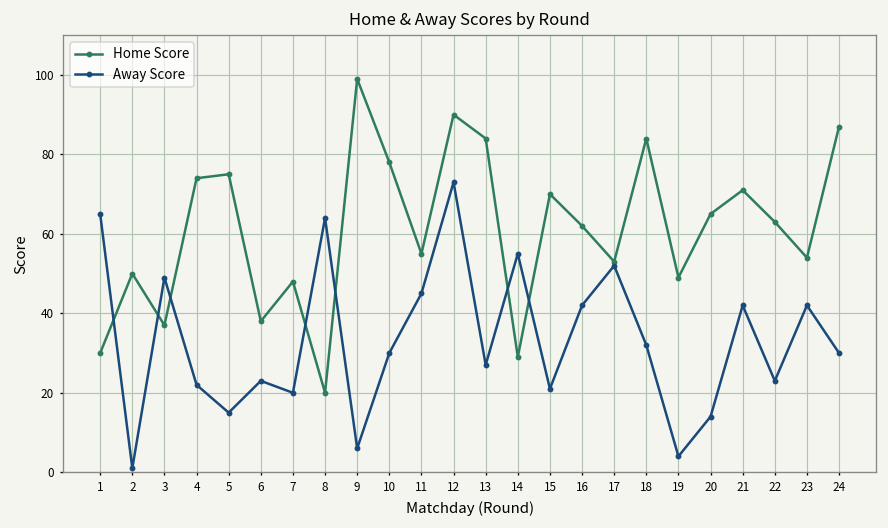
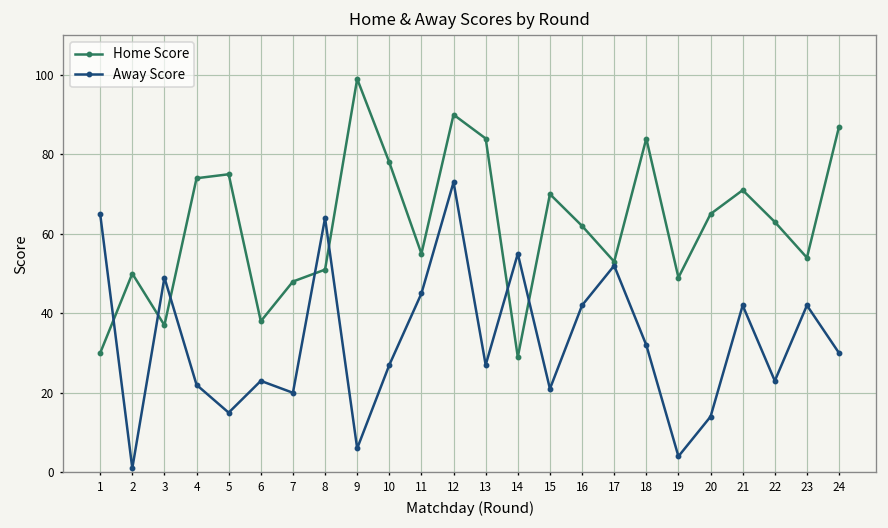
Home Score, 8: 20 -> 51
Away Score, 10: 30 -> 27
